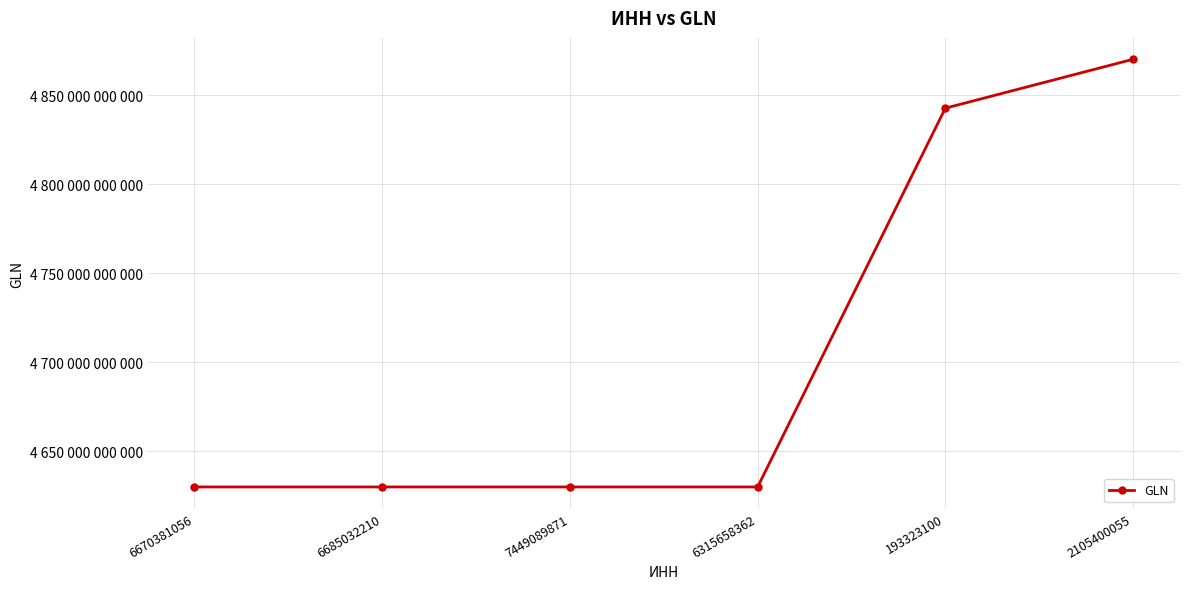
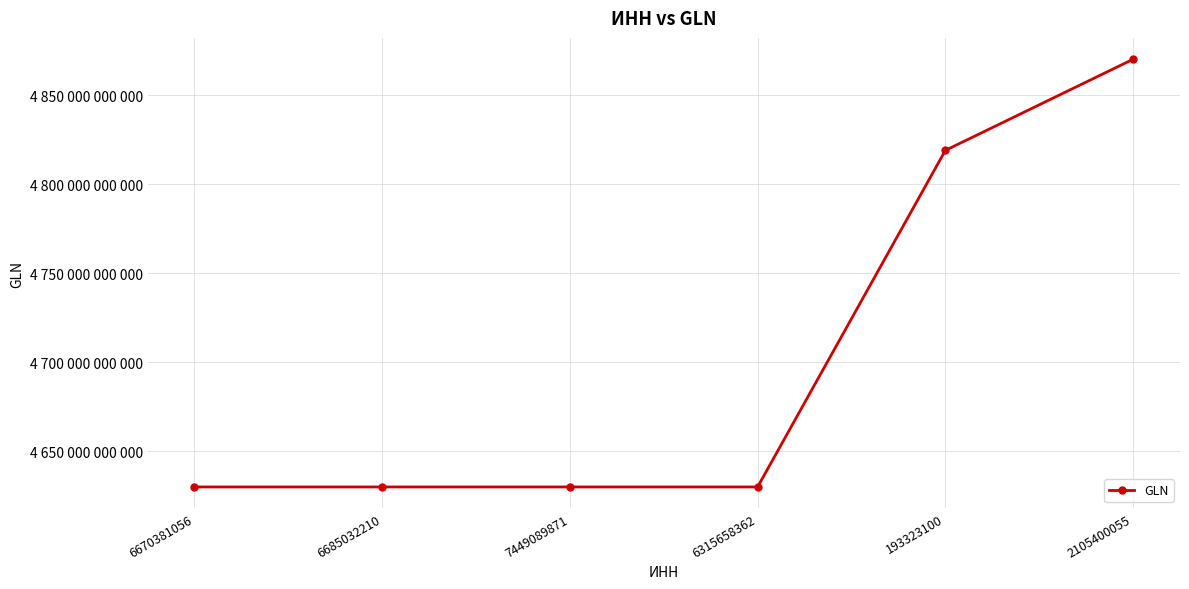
193323100: 4843000000000 -> 4819000000000
